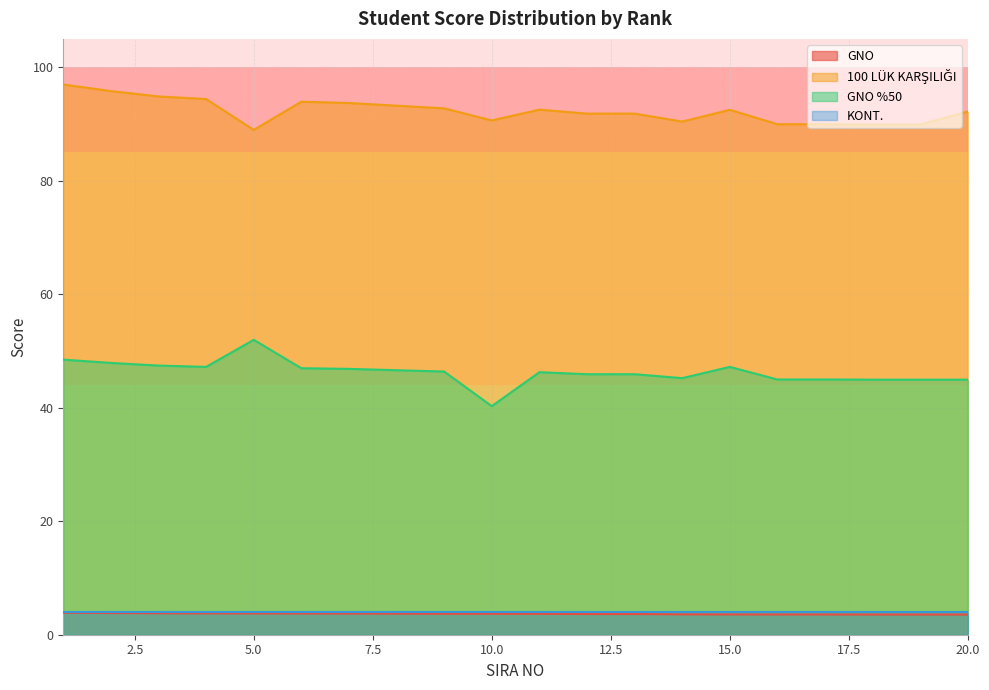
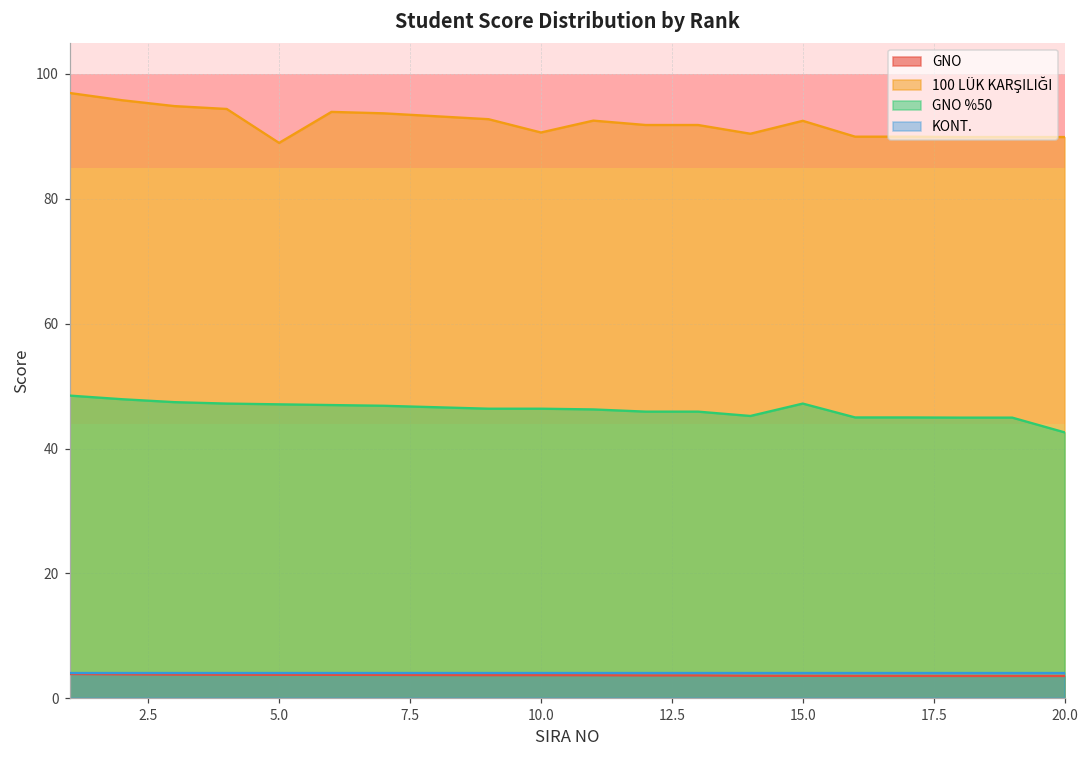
GNO %50, 5.0: 52 -> 47
GNO %50, 10.0: 40 -> 46
100 LÜK KARŞILIĞI, 20.0: 92 -> 90
GNO %50, 20.0: 45 -> 43
